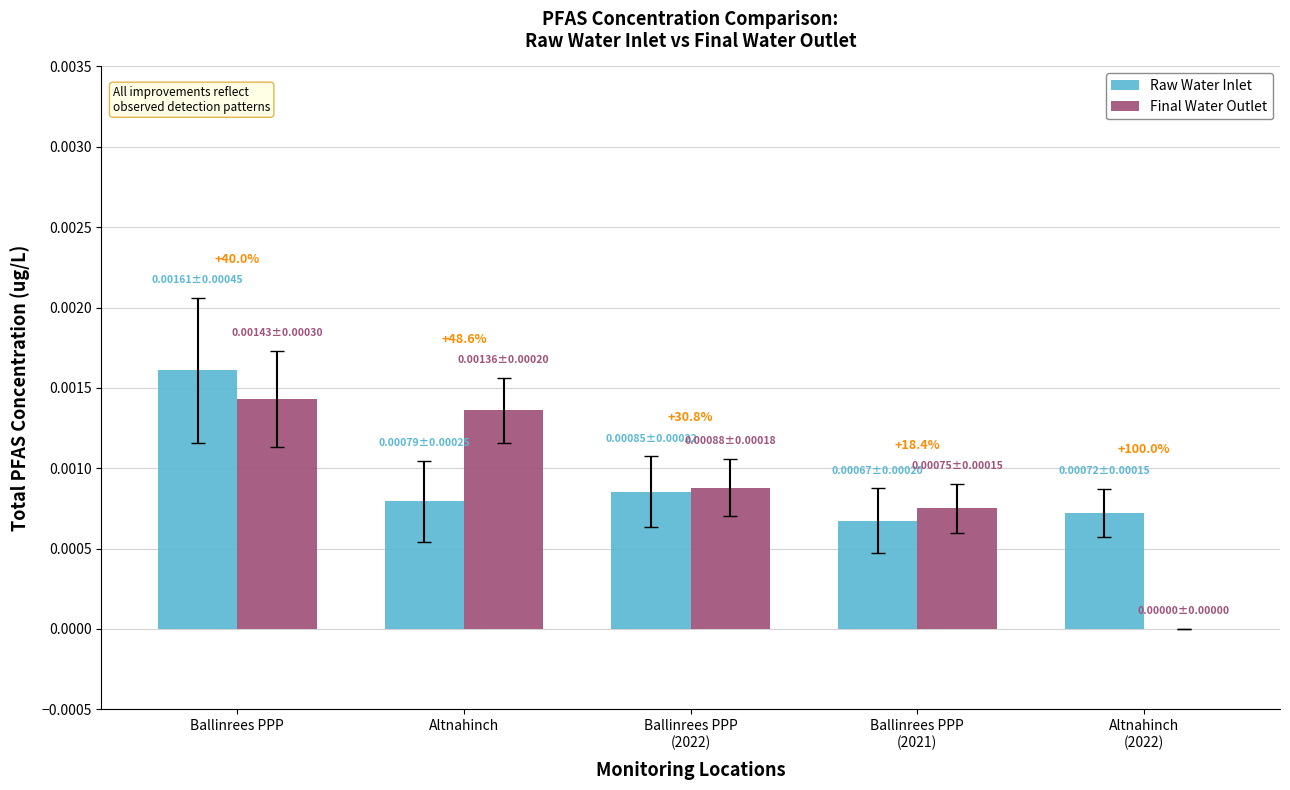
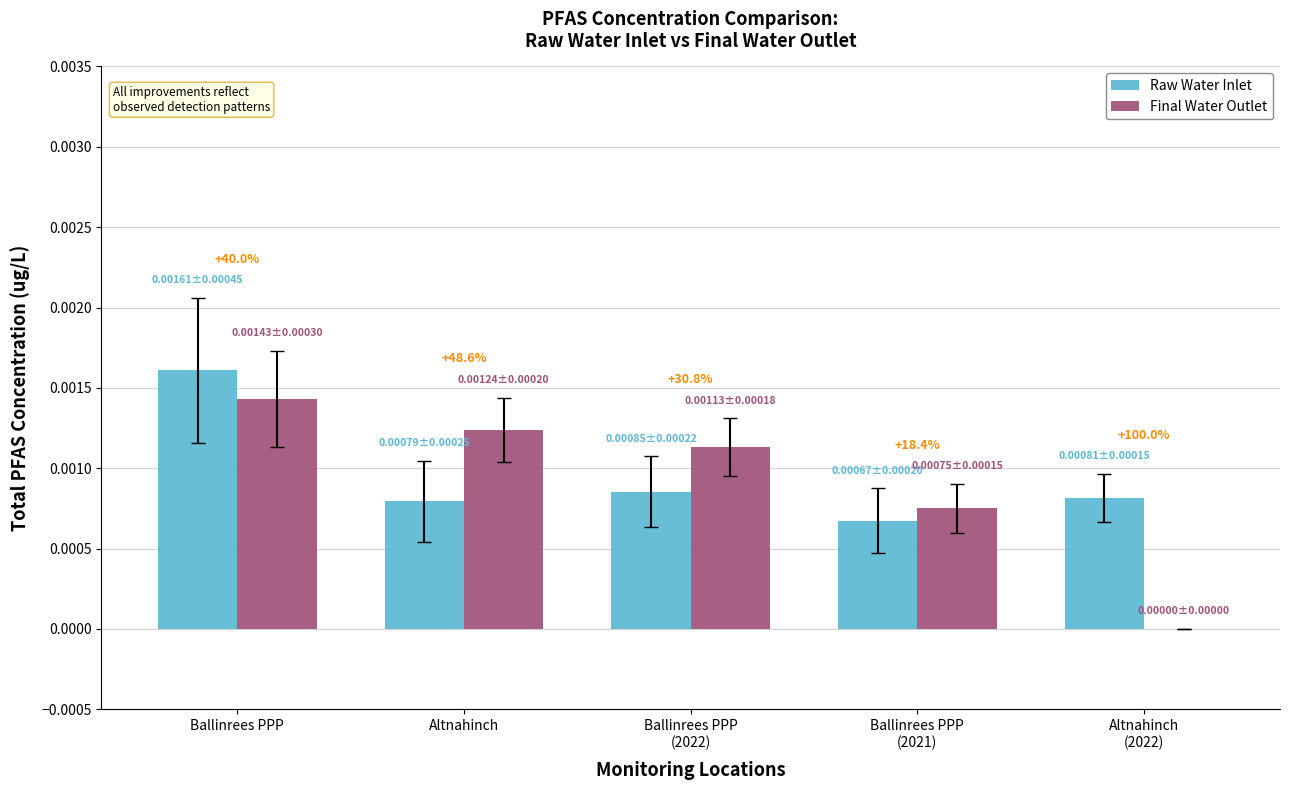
Final Water Outlet, Altnahinch: 0.00136±0.00020 -> 0.00124±0.00020
Final Water Outlet, Ballinrees PPP (2022): 0.00088±0.00018 -> 0.00113±0.00018
Raw Water Inlet, Altnahinch (2022): 0.00072±0.00015 -> 0.00081±0.00015
